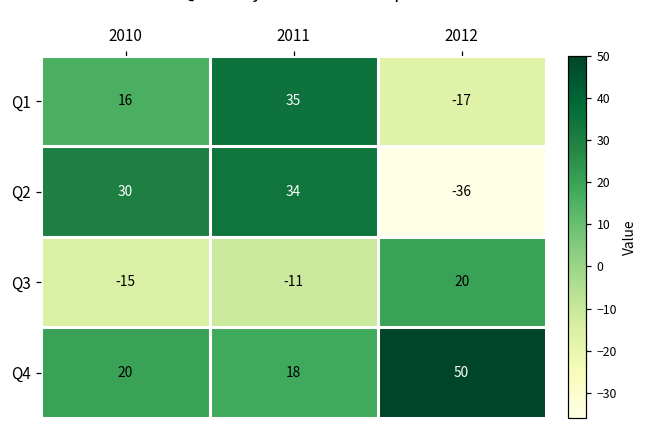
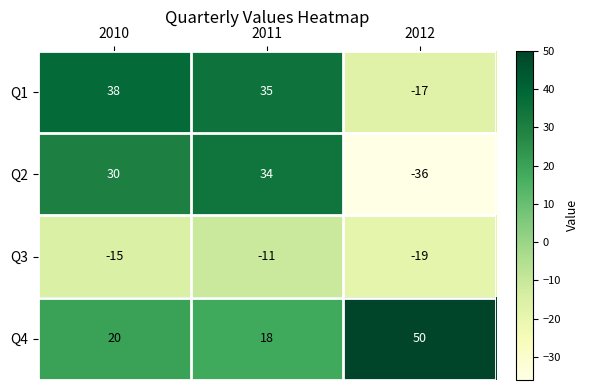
Q1, 2010: 16 -> 38
Q3, 2012: 20 -> -19
